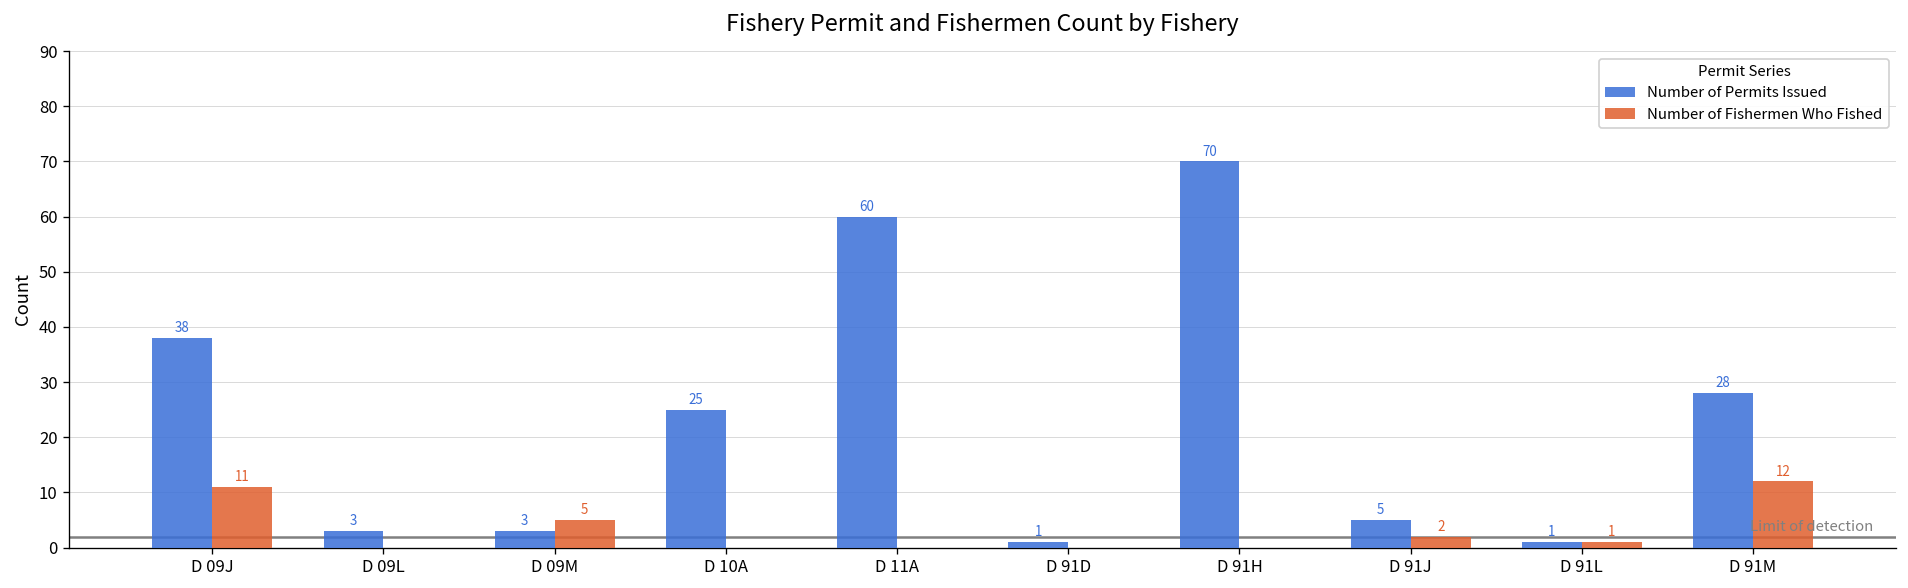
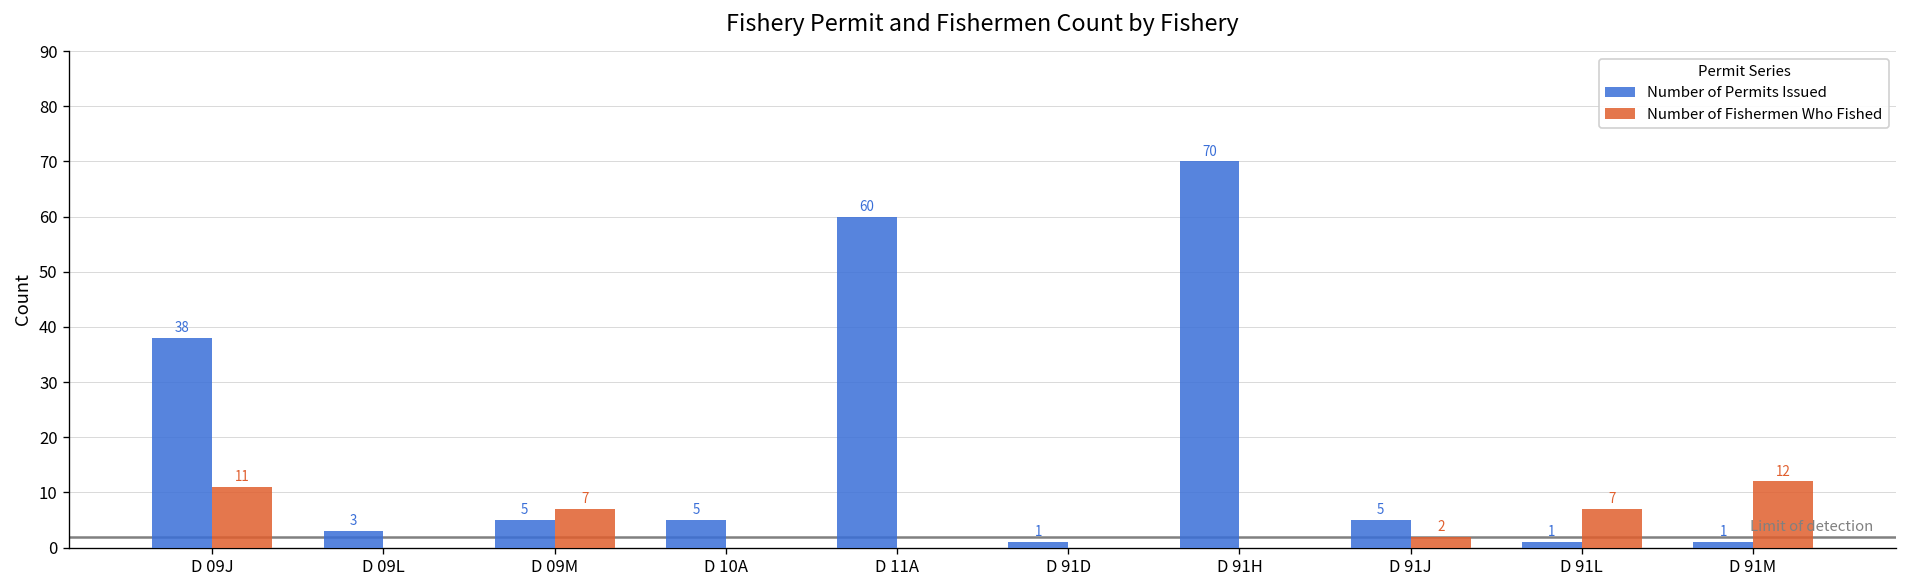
Number of Permits Issued, D 09M: 3 -> 5
Number of Fishermen Who Fished, D 09M: 5 -> 7
Number of Permits Issued, D 10A: 25 -> 5
Number of Fishermen Who Fished, D 91L: 1 -> 7
Number of Permits Issued, D 91M: 28 -> 1
